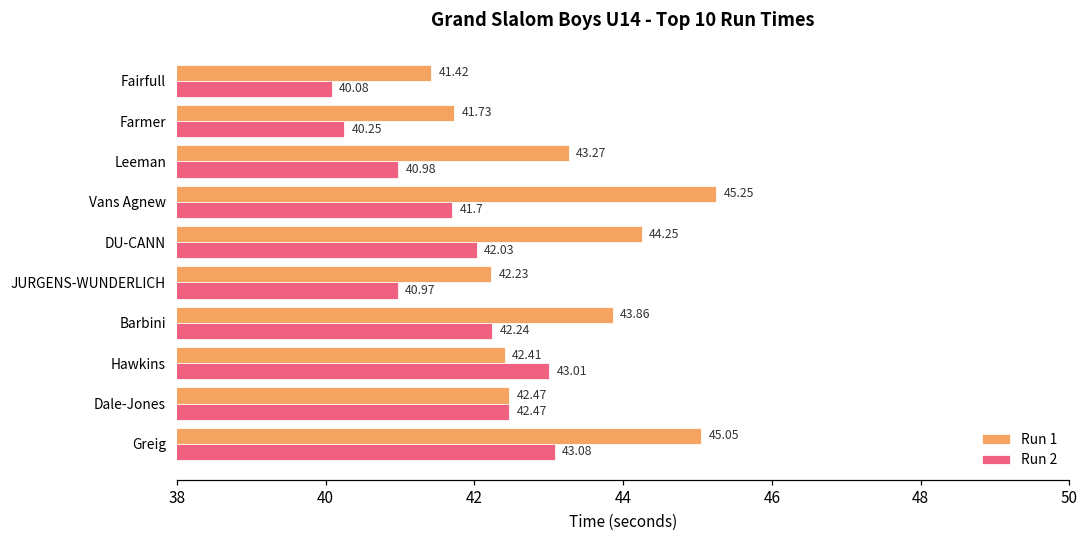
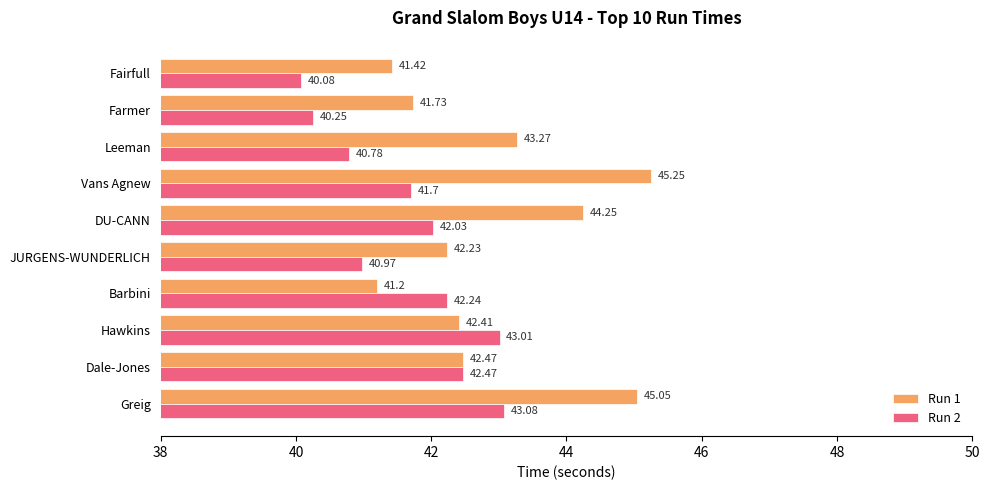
Run 2, Leeman: 40.98 -> 40.78
Run 1, Barbini: 43.86 -> 41.2
